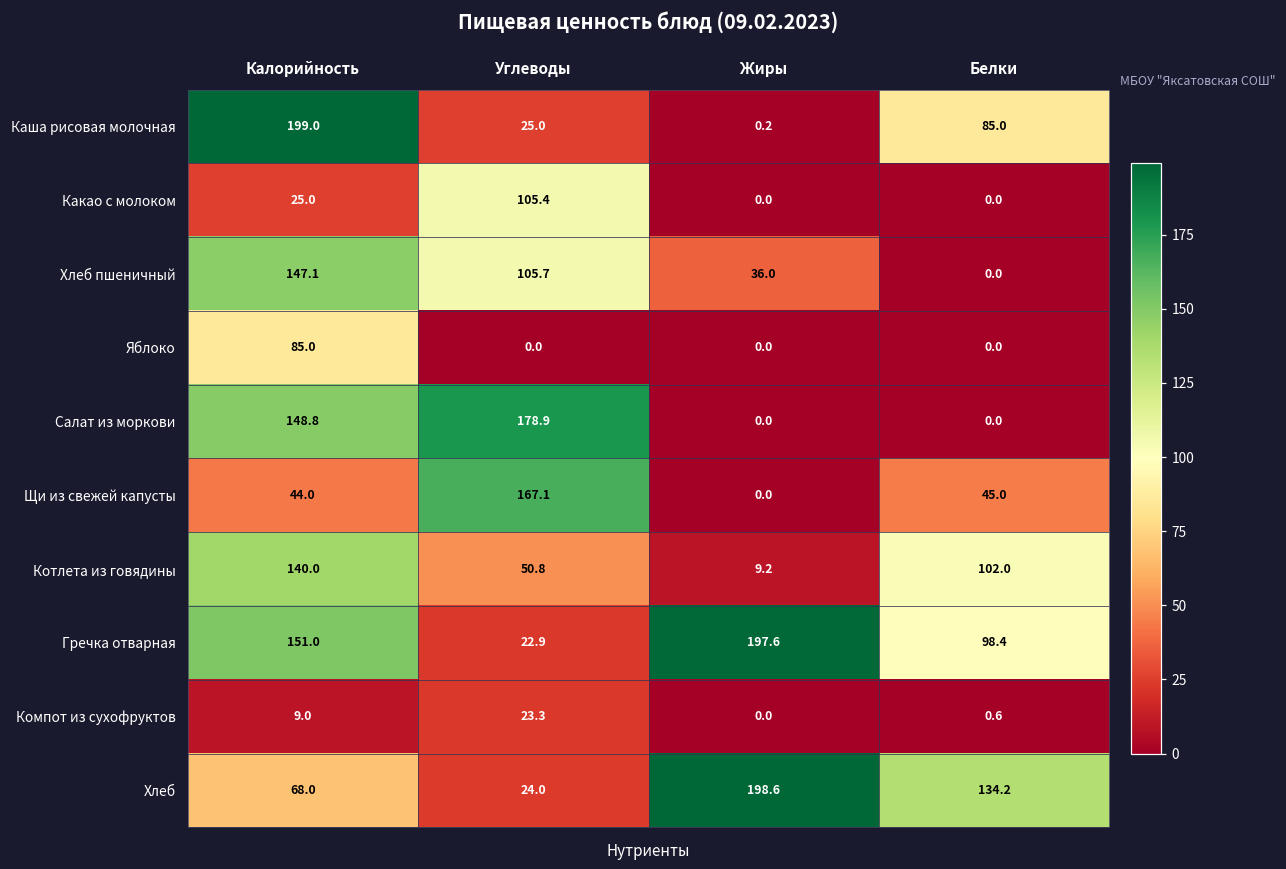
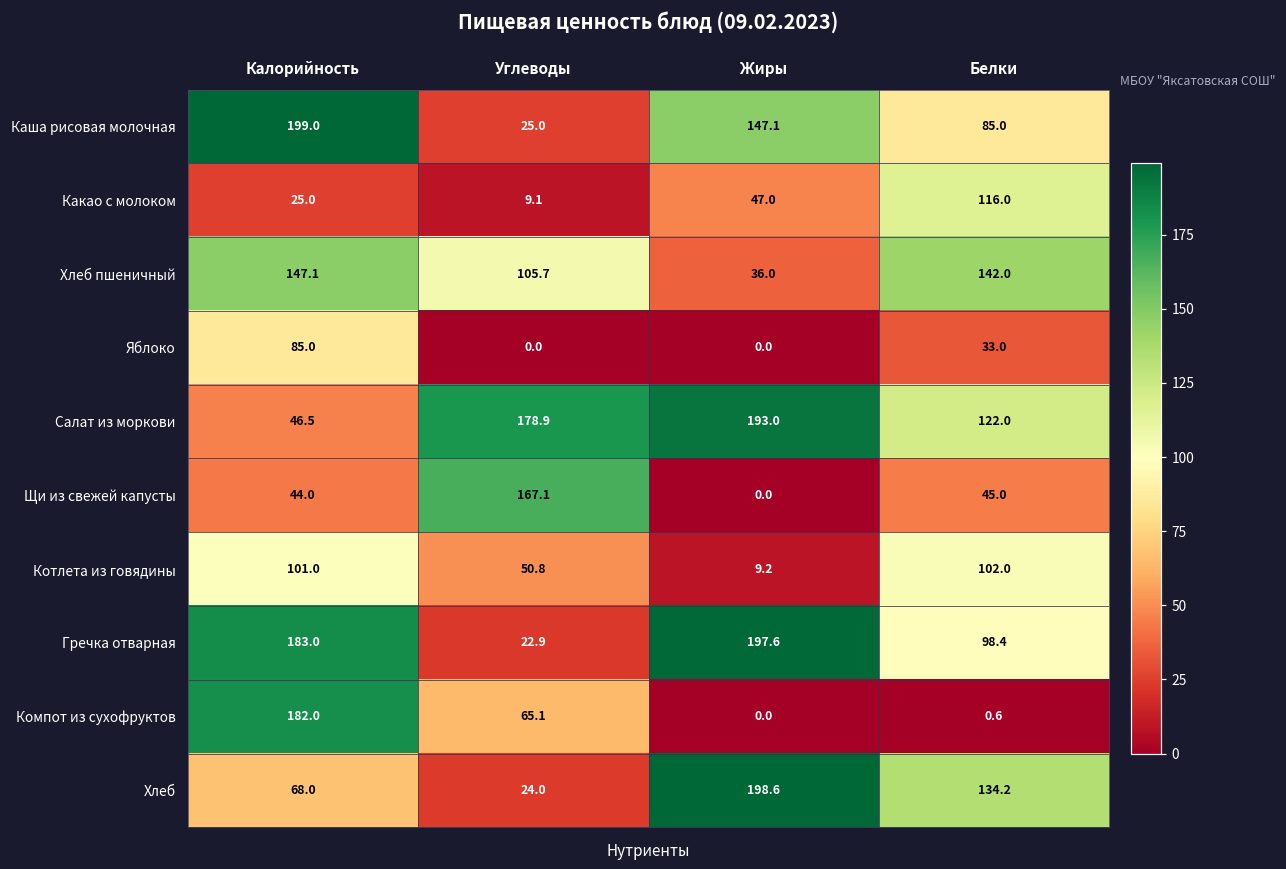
Каша рисовая молочная, Жиры: 0.2 -> 147.1
Какао с молоком, Углеводы: 105.4 -> 9.1
Какао с молоком, Жиры: 0.0 -> 47.0
Какао с молоком, Белки: 0.0 -> 116.0
Хлеб пшеничный, Белки: 0.0 -> 142.0
Яблоко, Белки: 0.0 -> 33.0
Салат из моркови, Калорийность: 148.8 -> 46.5
Салат из моркови, Жиры: 0.0 -> 193.0
Салат из моркови, Белки: 0.0 -> 122.0
Котлета из говядины, Калорийность: 140.0 -> 101.0
Гречка отварная, Калорийность: 151.0 -> 183.0
Компот из сухофруктов, Калорийность: 9.0 -> 182.0
Компот из сухофруктов, Углеводы: 23.3 -> 65.1
